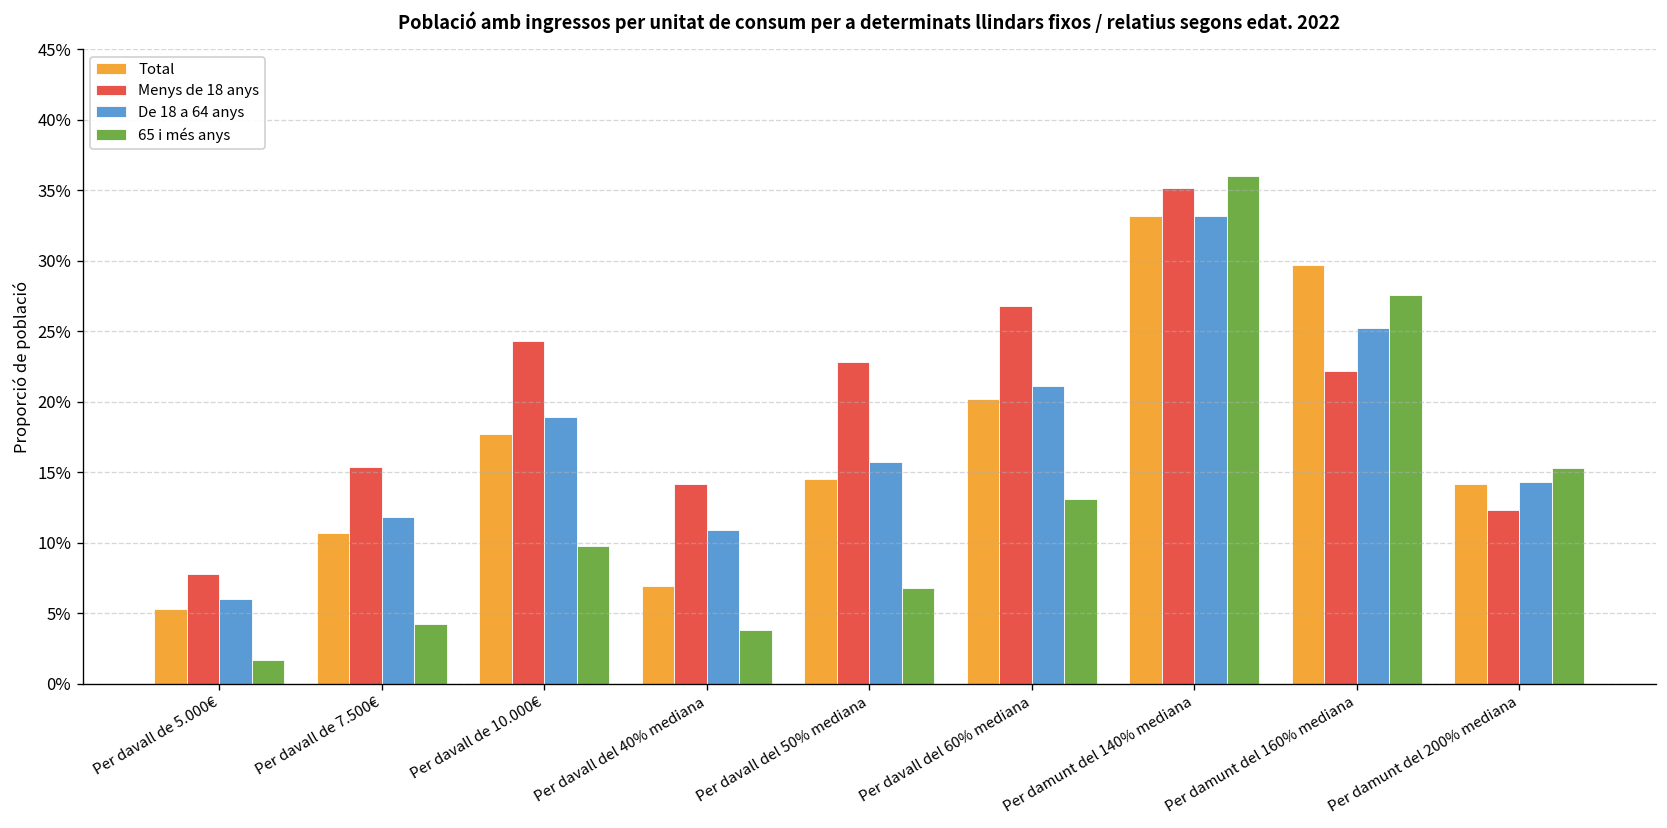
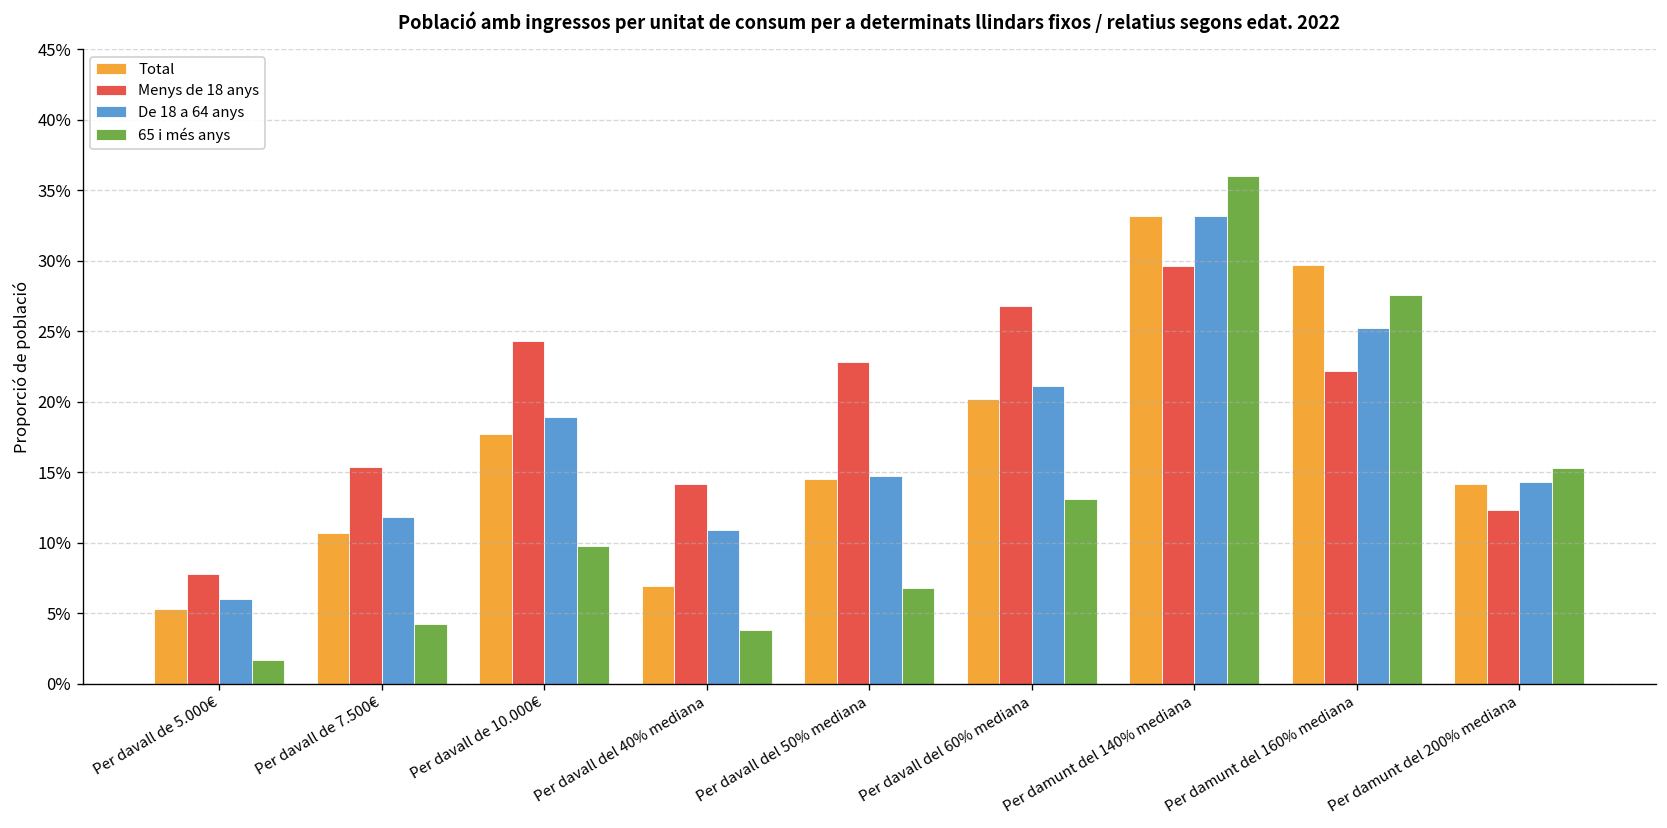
De 18 a 64 anys, Per davall del 50% mediana: 15.7% -> 14.7%
Menys de 18 anys, Per damunt del 140% mediana: 35.2% -> 29.6%
